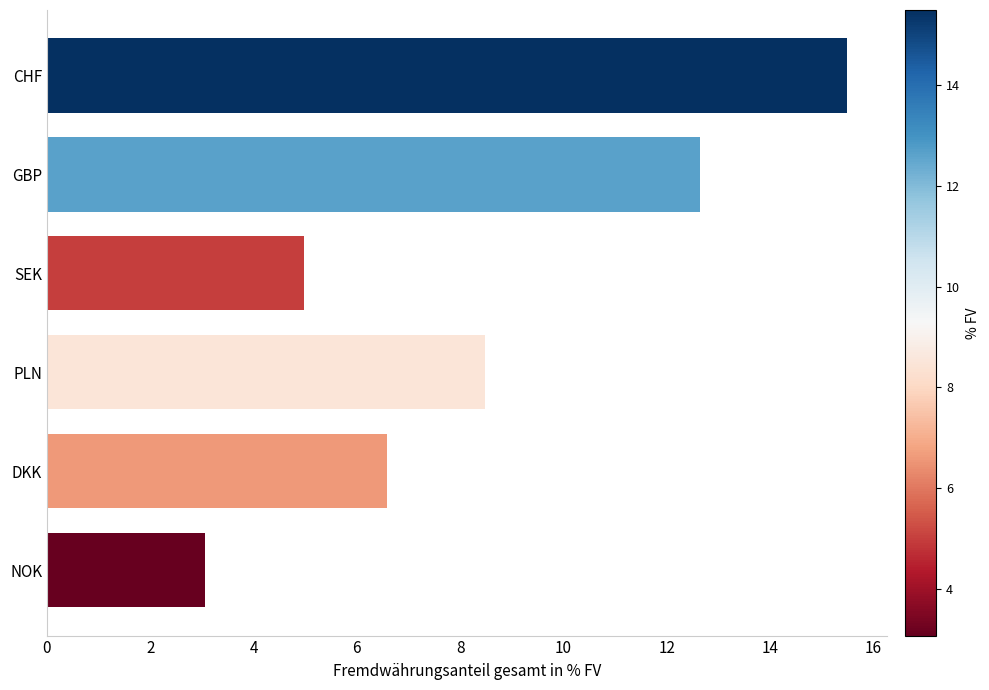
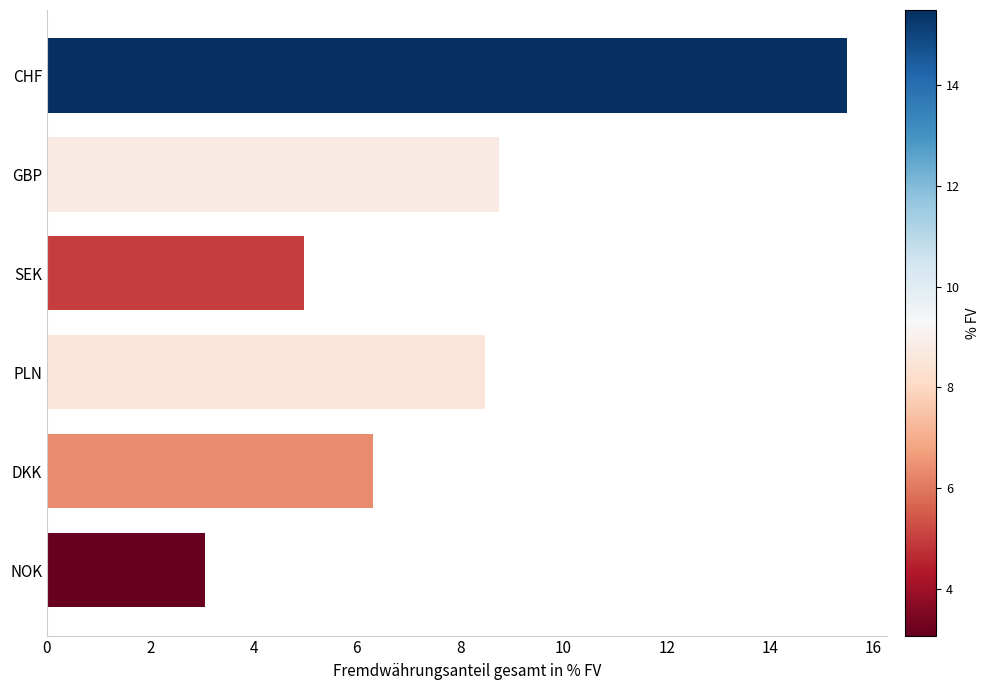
GBP: 12.6 -> 8.8
DKK: 6.6 -> 6.3
